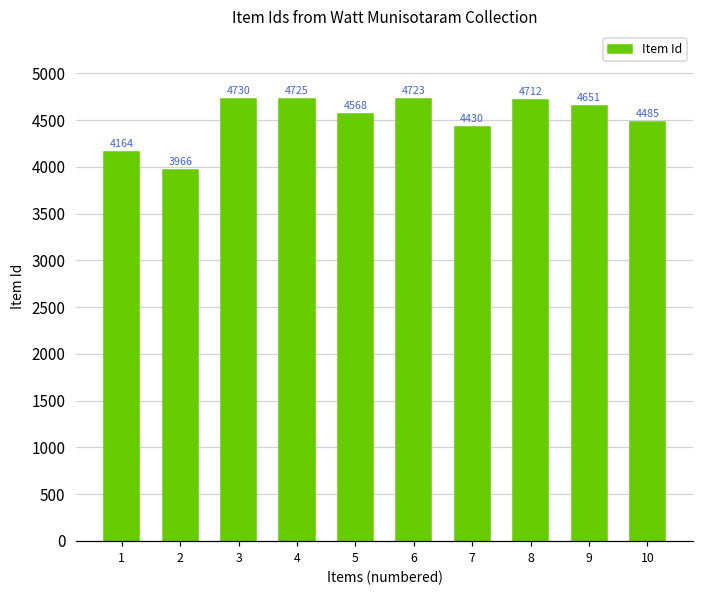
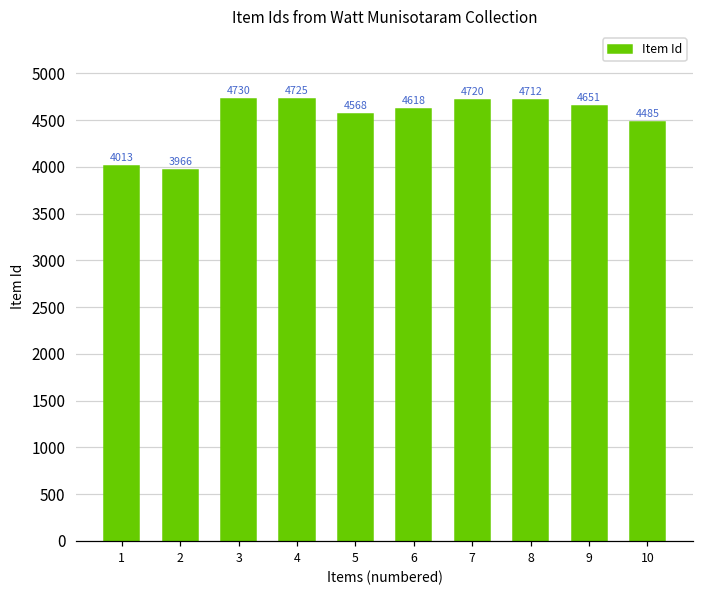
1: 4164 -> 4013
6: 4723 -> 4618
7: 4430 -> 4720
